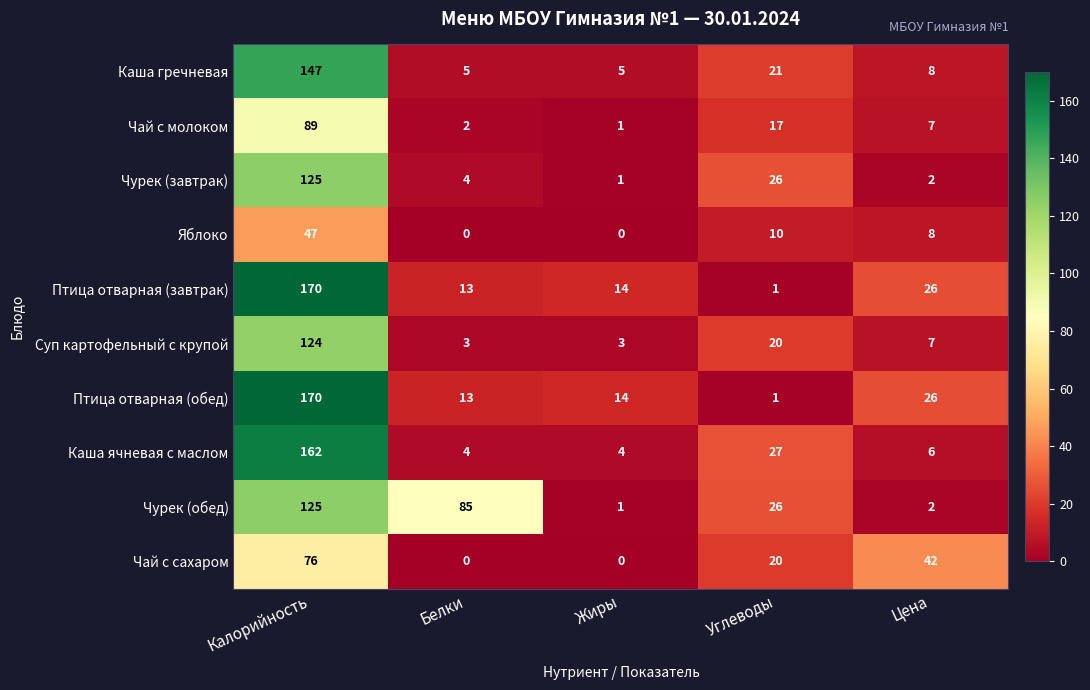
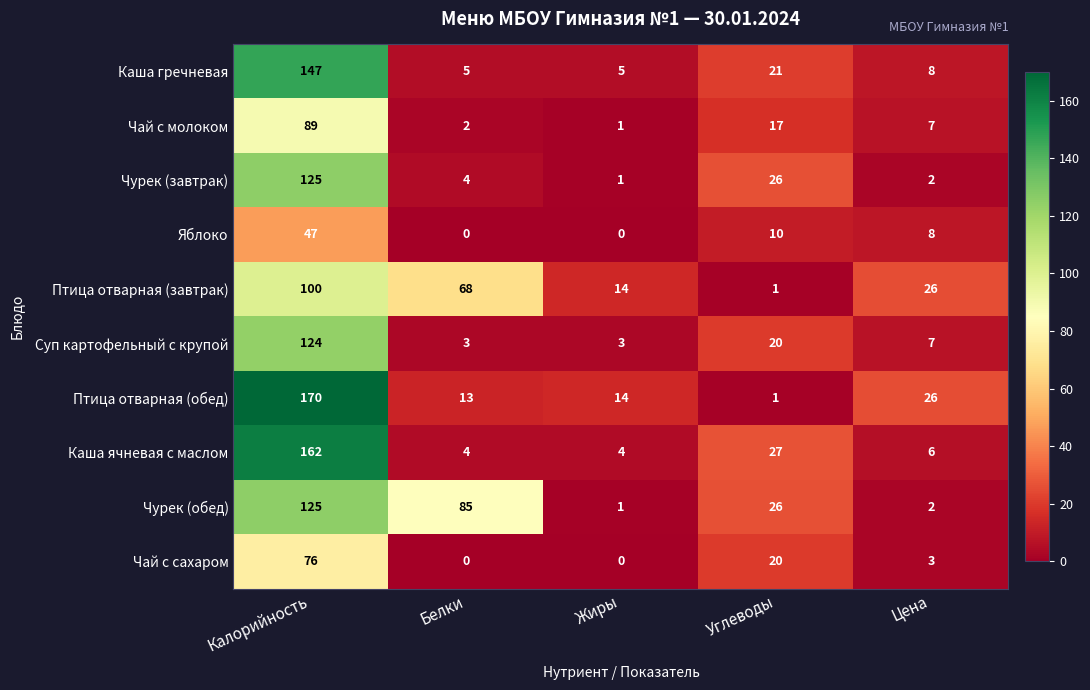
Птица отварная (завтрак), Калорийность: 170 -> 100
Птица отварная (завтрак), Белки: 13 -> 68
Чай с сахаром, Цена: 42 -> 3
